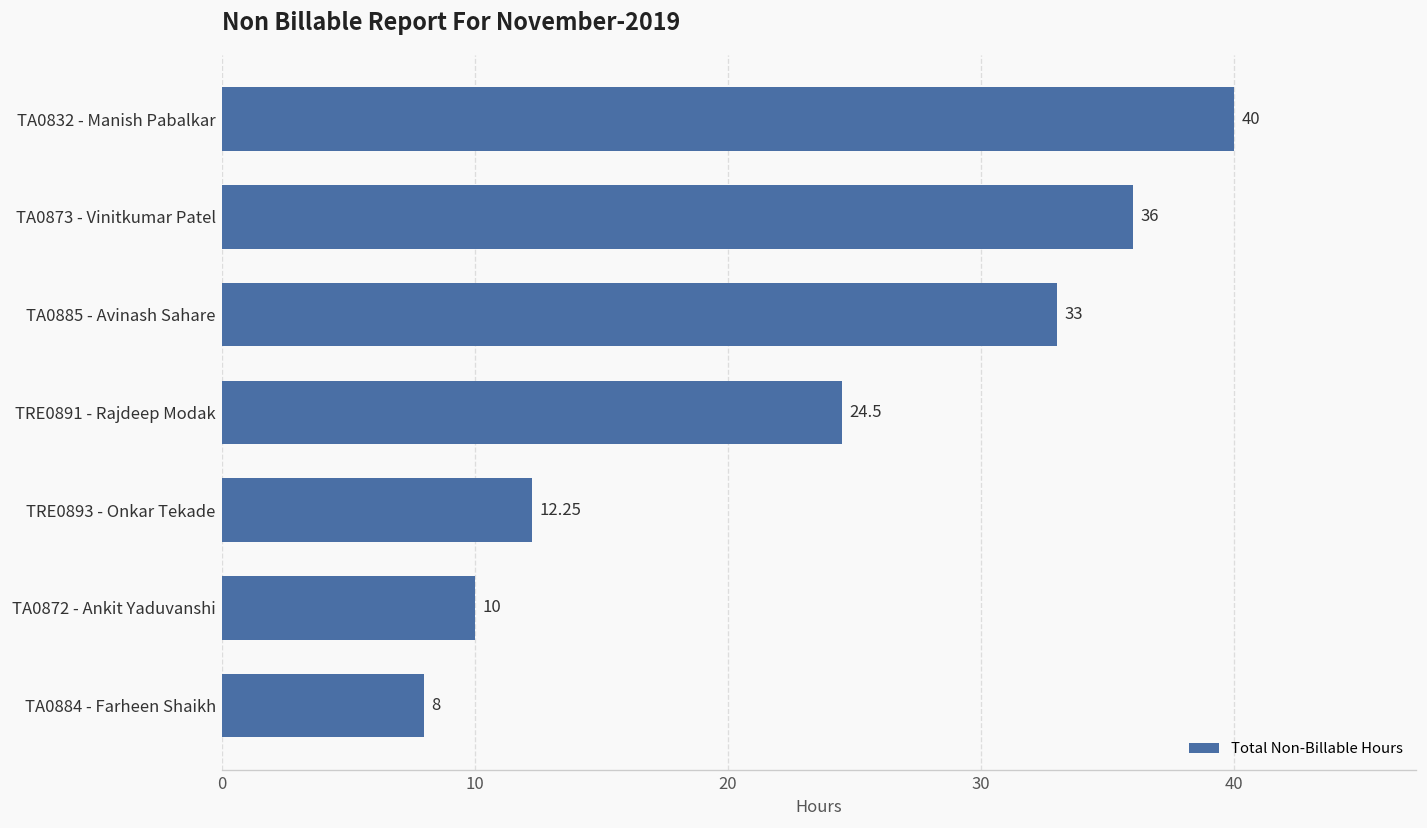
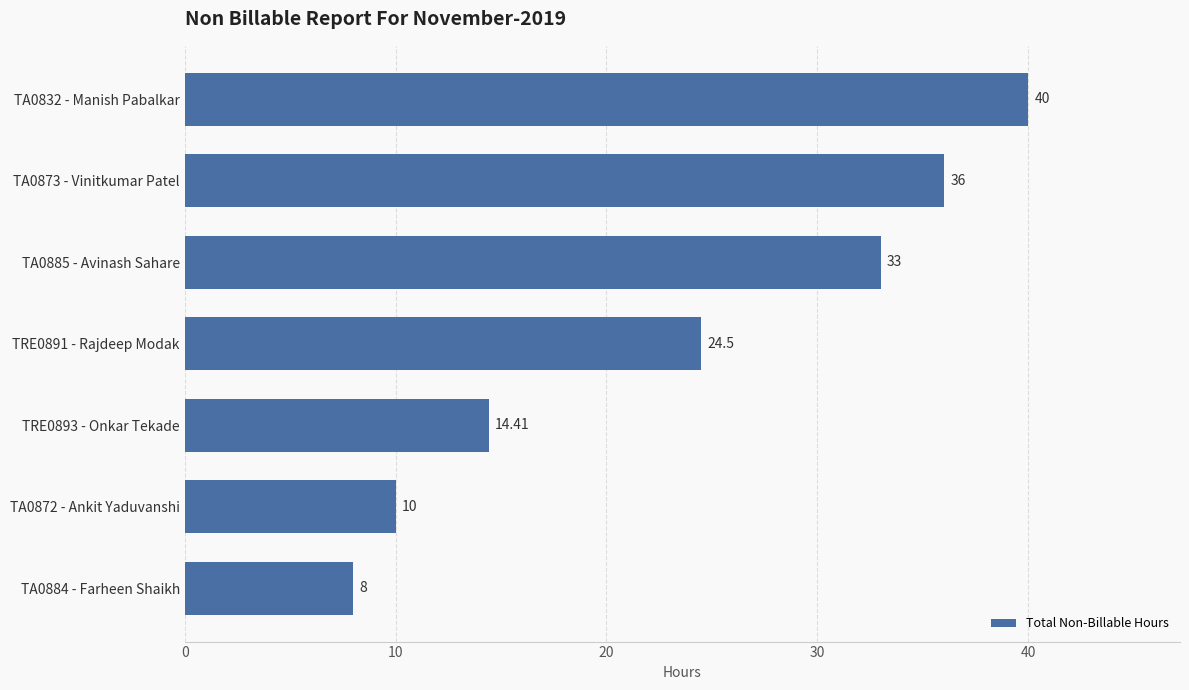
TRE0893 - Onkar Tekade: 12.25 -> 14.41
